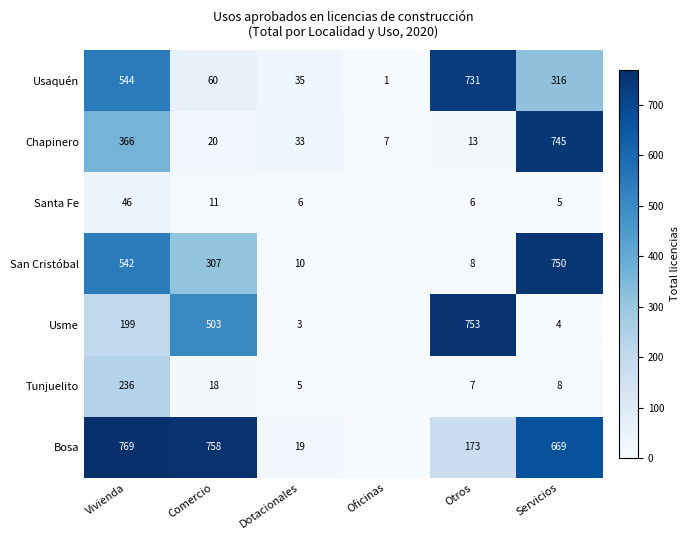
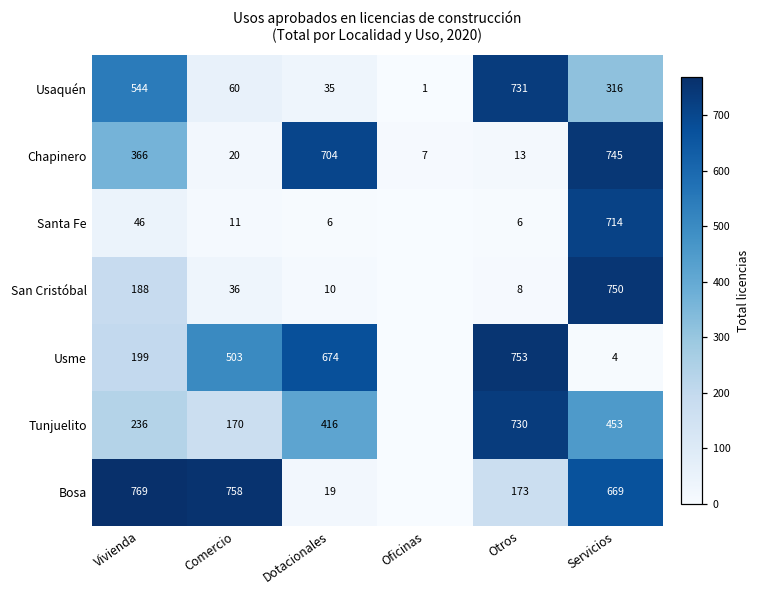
Chapinero, Dotacionales: 33 -> 704
Santa Fe, Servicios: 5 -> 714
San Cristóbal, Vivienda: 542 -> 188
San Cristóbal, Comercio: 307 -> 36
Usme, Dotacionales: 3 -> 674
Tunjuelito, Comercio: 18 -> 170
Tunjuelito, Dotacionales: 5 -> 416
Tunjuelito, Otros: 7 -> 730
Tunjuelito, Servicios: 8 -> 453
